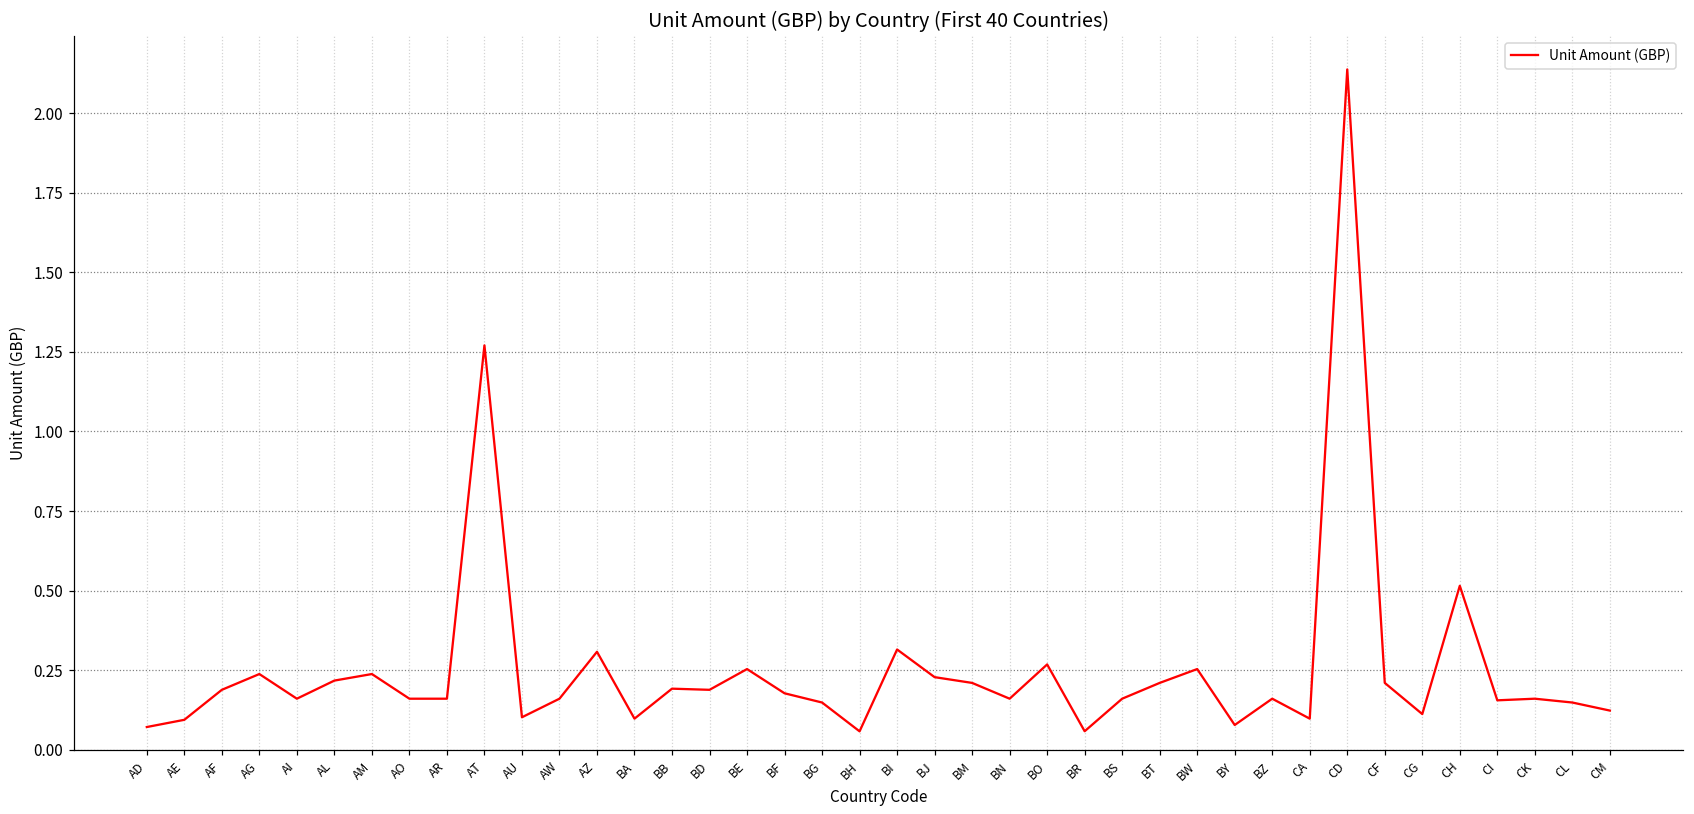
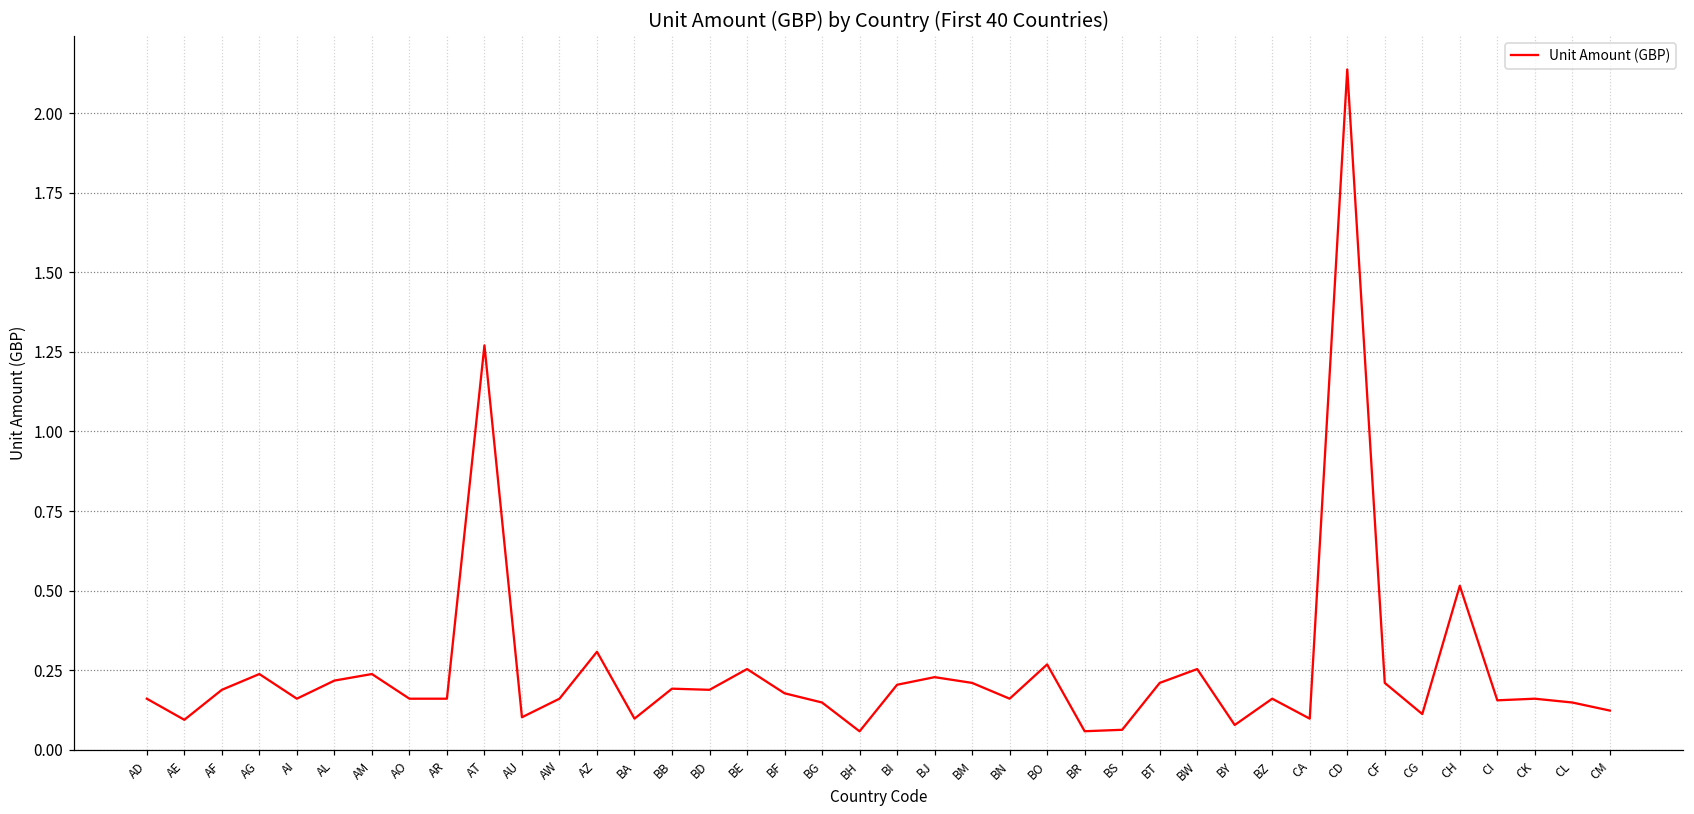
AD: 0.07 -> 0.16
BI: 0.32 -> 0.20
BS: 0.16 -> 0.06
